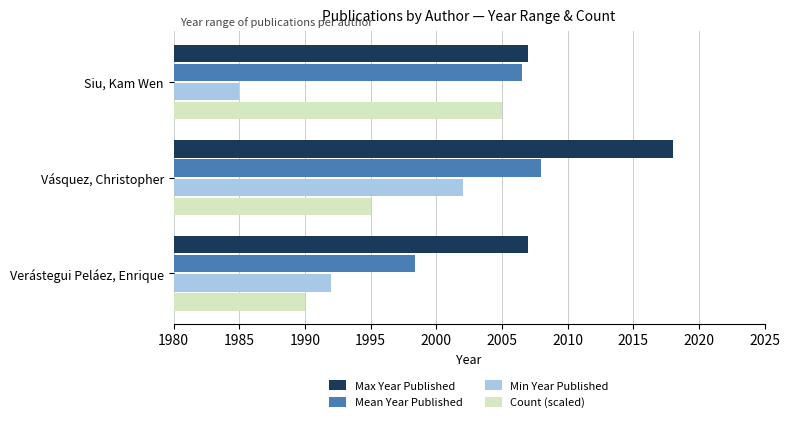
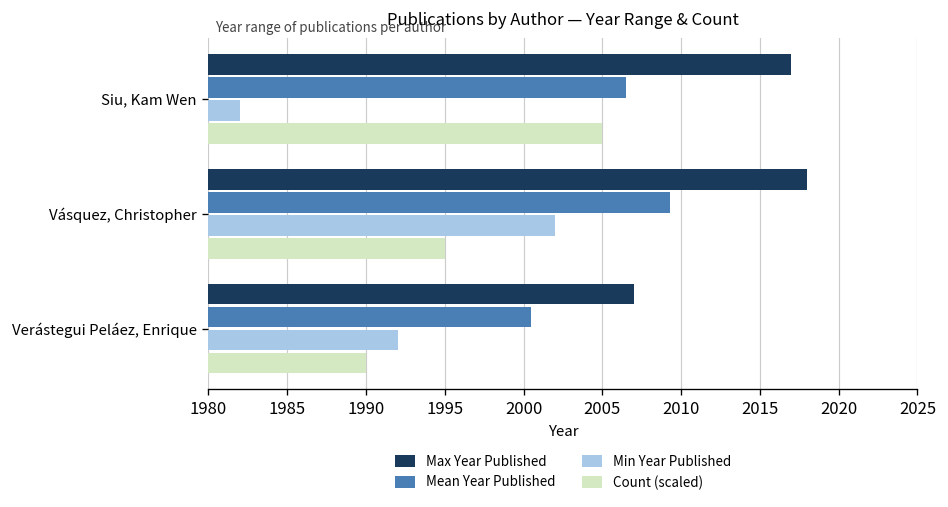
Max Year Published, Siu, Kam Wen: 2007 -> 2017
Min Year Published, Siu, Kam Wen: 1985 -> 1982
Mean Year Published, Vásquez, Christopher: 2008.0 -> 2009.3
Mean Year Published, Verástegui Peláez, Enrique: 1998.4 -> 2000.5
